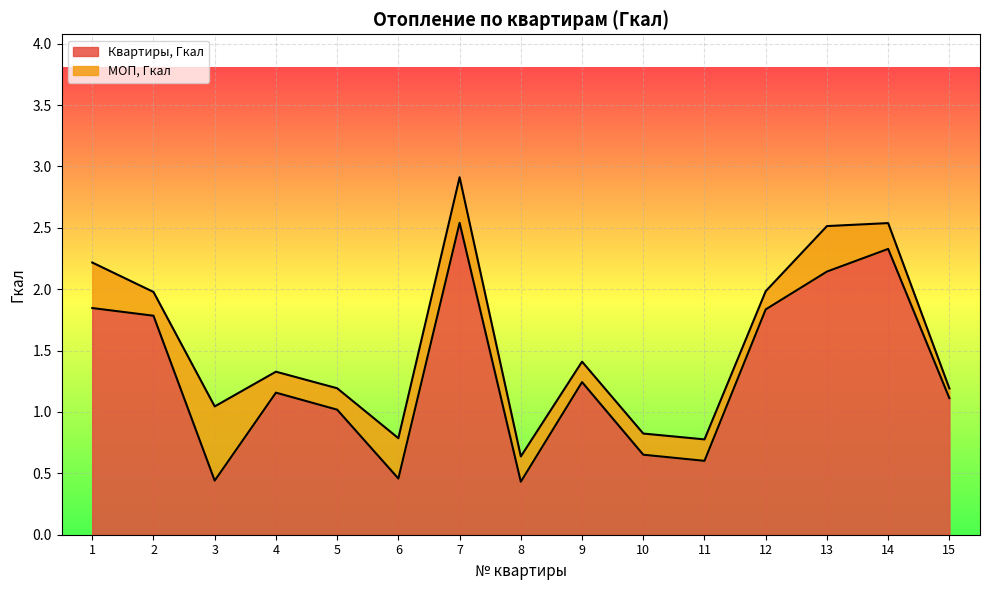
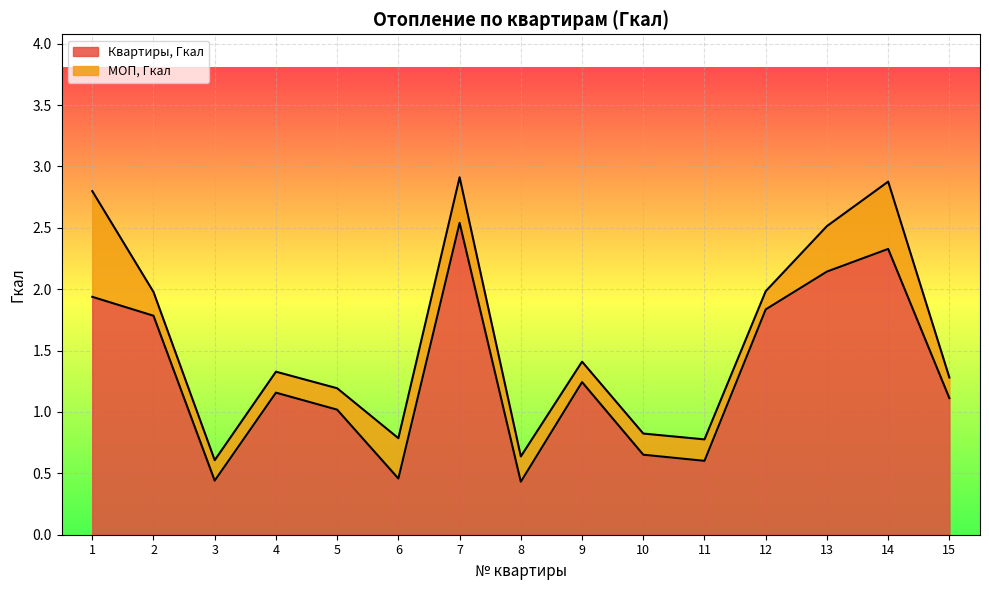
Квартиры, Гкал, 1: 1.85 -> 1.94
МОП, Гкал, 1: 0.37 -> 0.86
МОП, Гкал, 3: 0.60 -> 0.17
МОП, Гкал, 14: 0.21 -> 0.55
МОП, Гкал, 15: 0.08 -> 0.17
